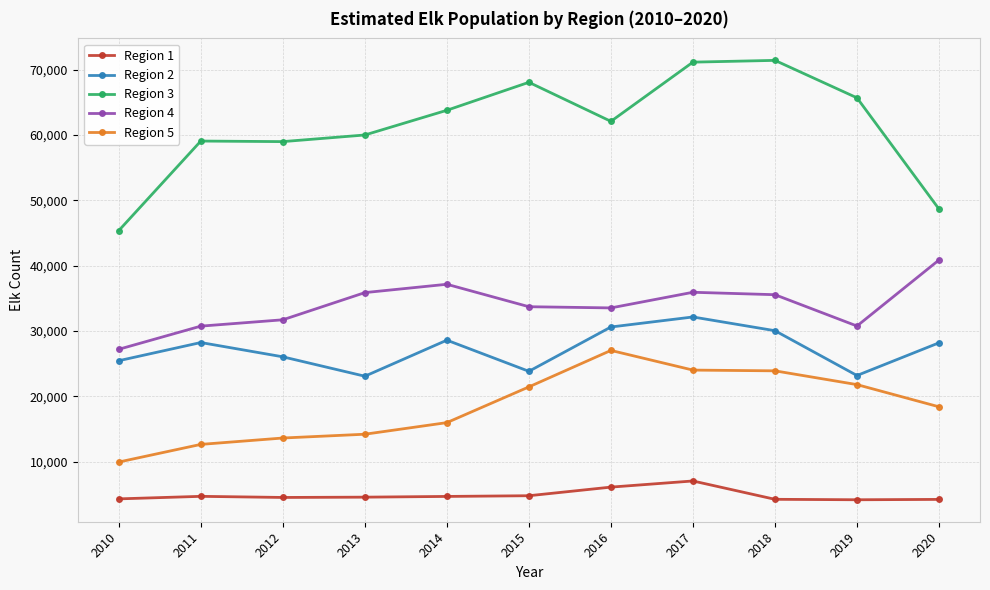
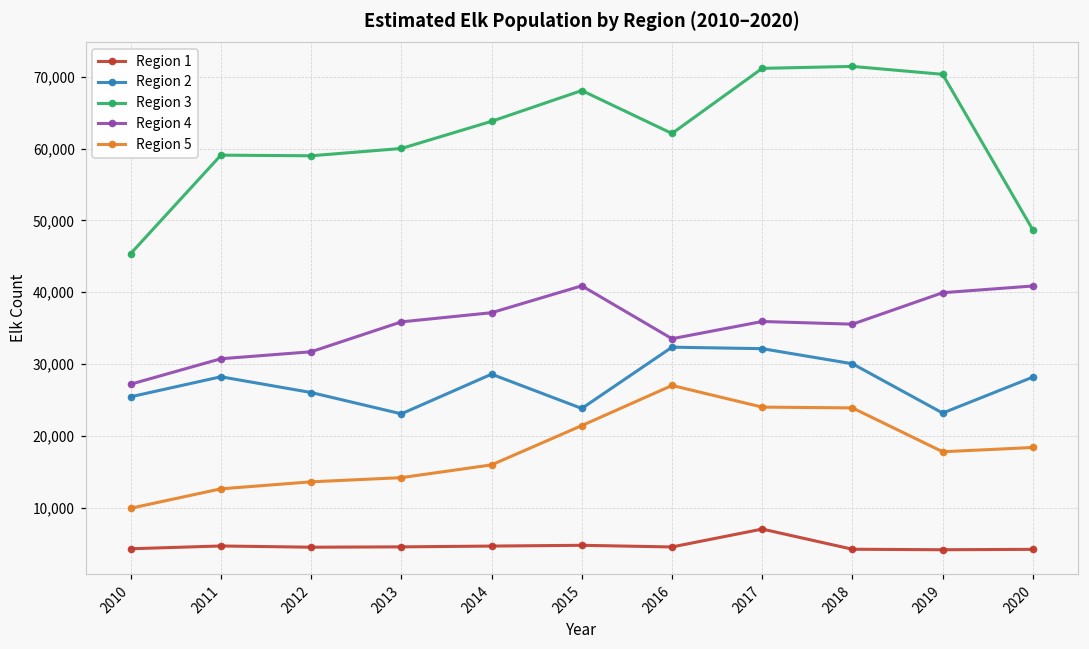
Region 4, 2015: 34,000 -> 41,000
Region 1, 2016: 6,000 -> 5,000
Region 2, 2016: 31,000 -> 32,000
Region 3, 2019: 66,000 -> 70,000
Region 4, 2019: 31,000 -> 40,000
Region 5, 2019: 22,000 -> 18,000
